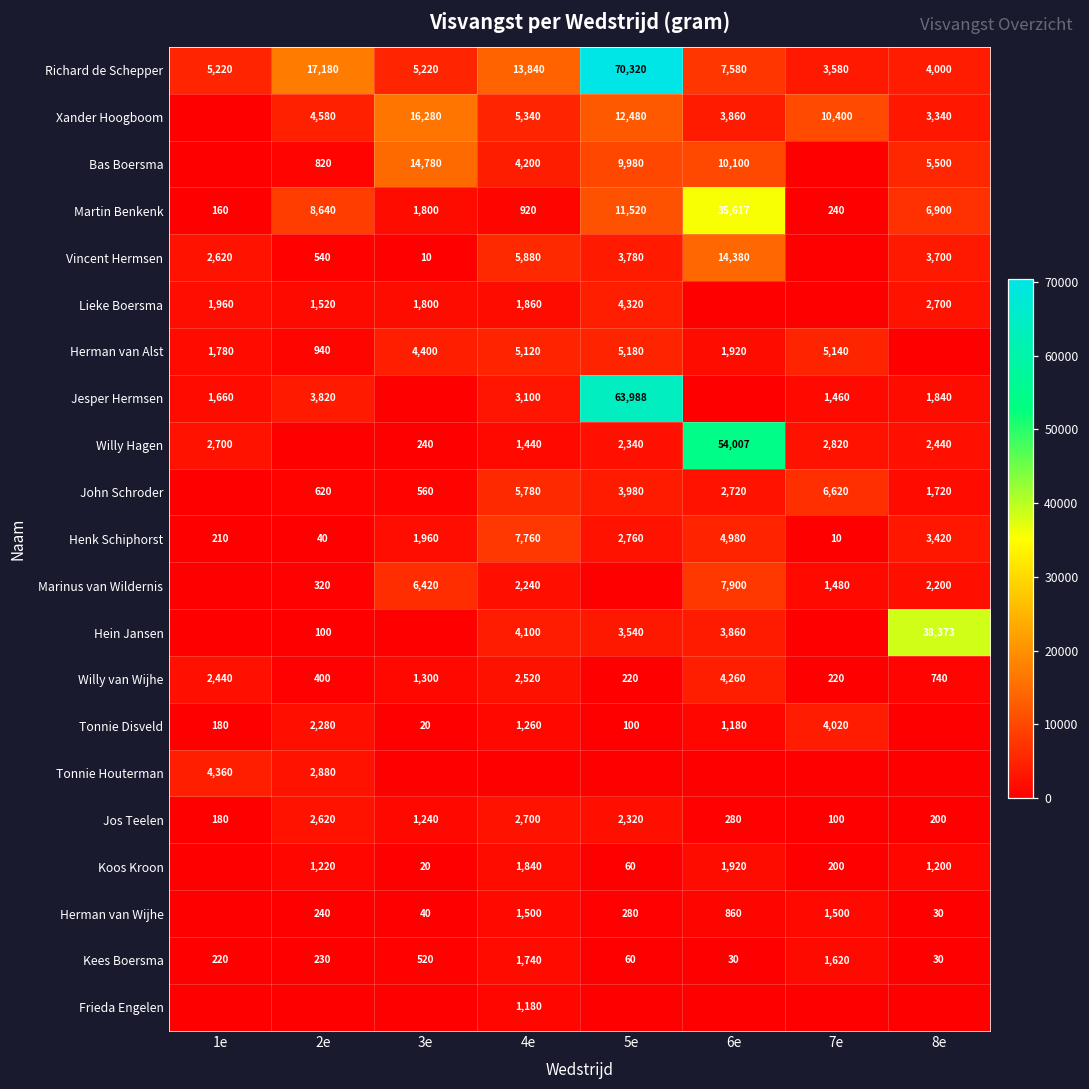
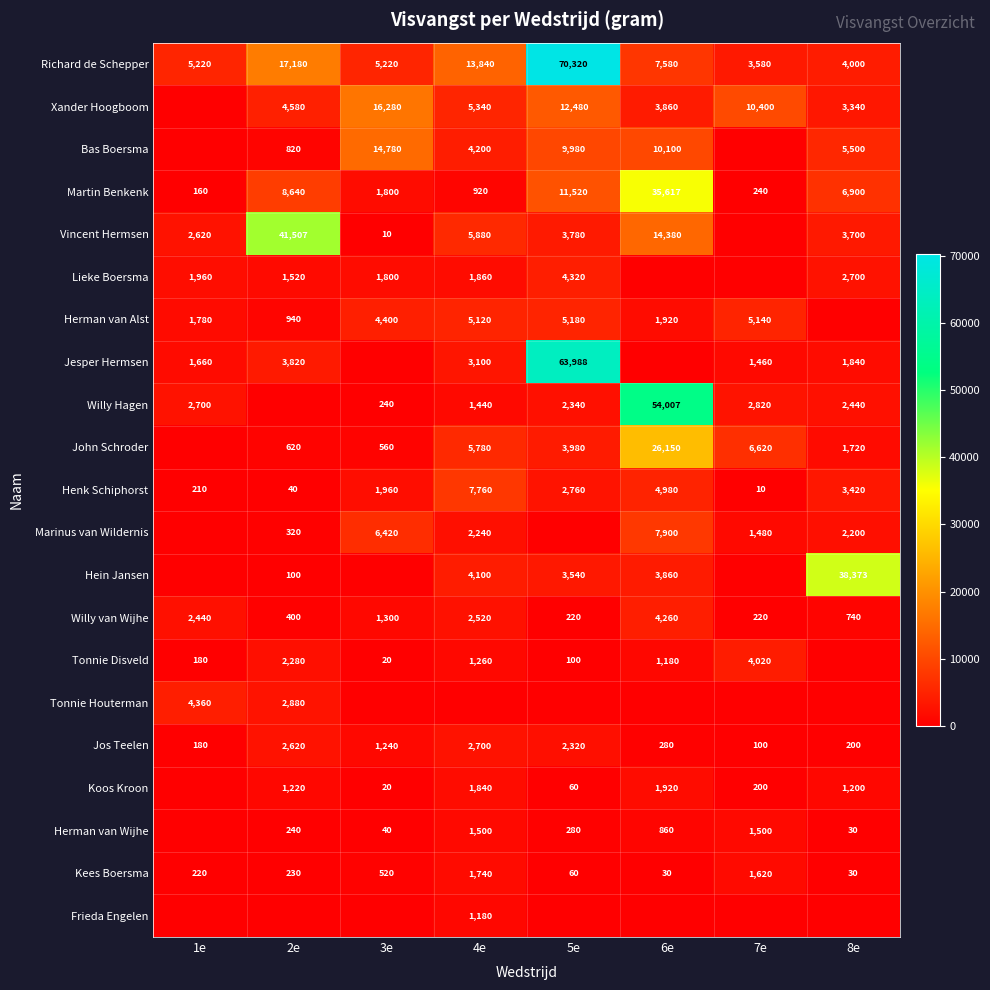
Vincent Hermsen, 2e: 540 -> 41,507
John Schroder, 6e: 2,720 -> 26,150
